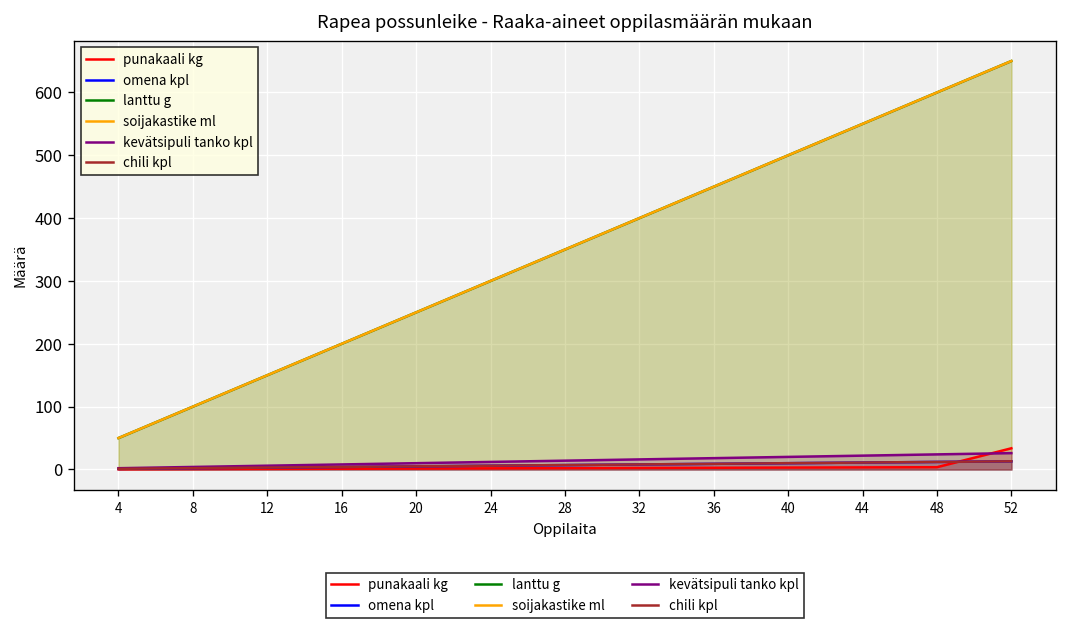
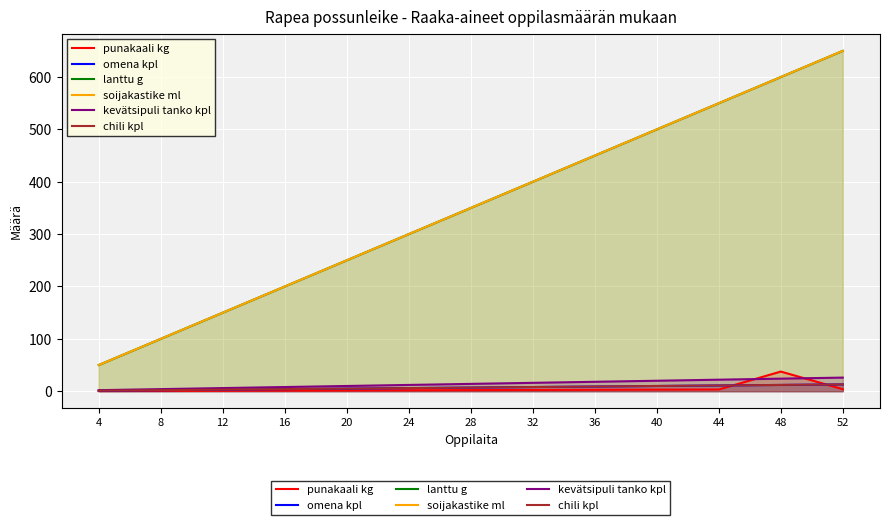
punakaali kg, 48: 0 -> 40
punakaali kg, 52: 30 -> 0
